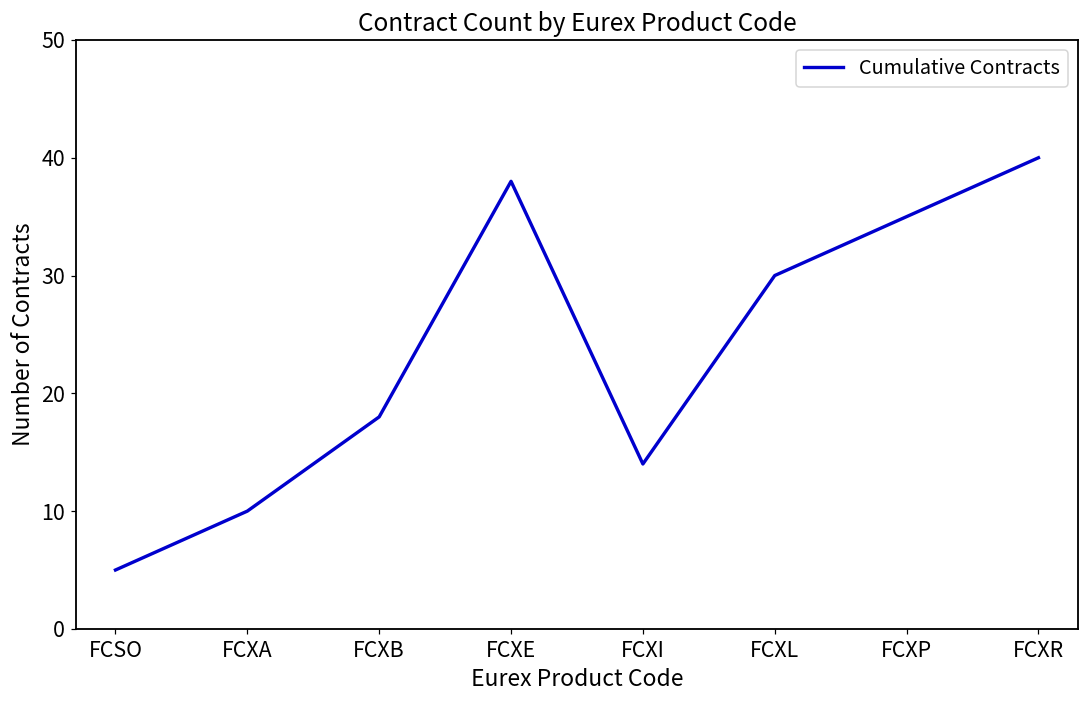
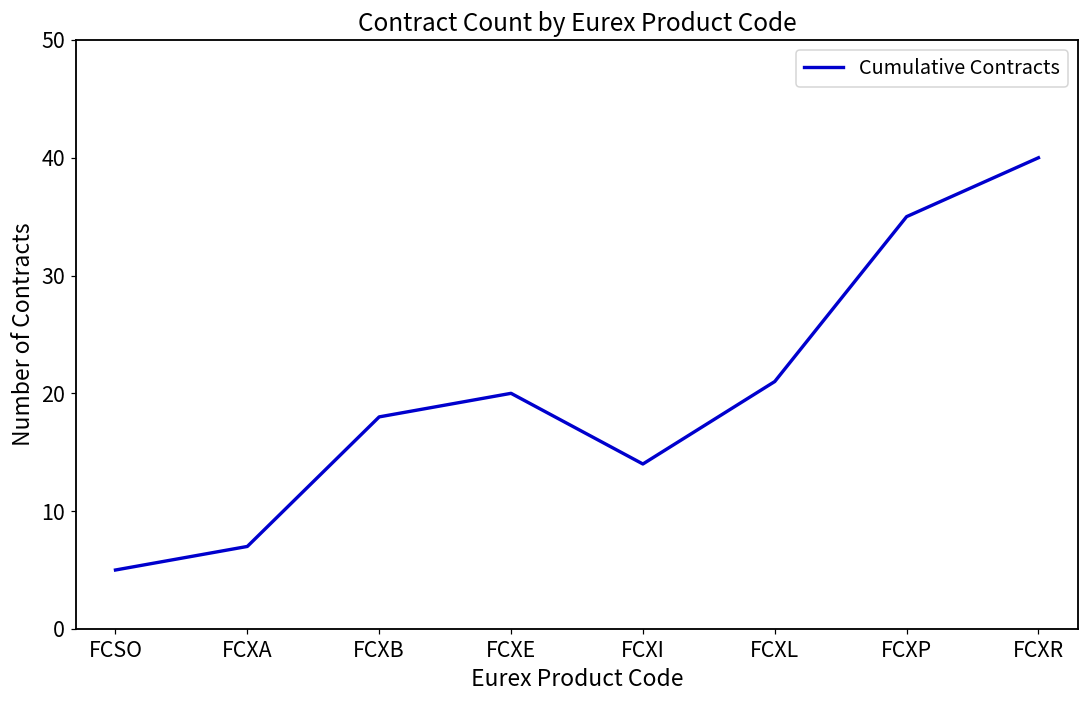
FCXA: 10 -> 7
FCXE: 38 -> 20
FCXL: 30 -> 21
